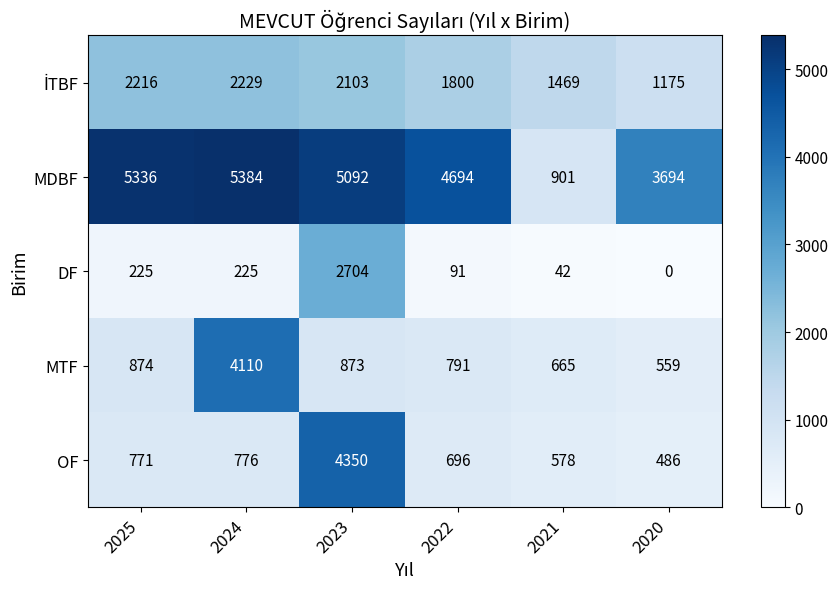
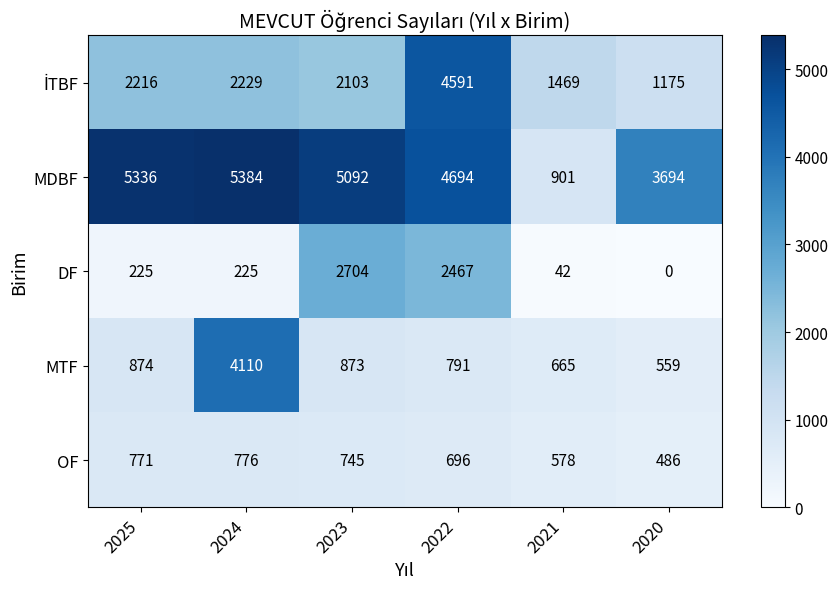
İTBF, 2022: 1800 -> 4591
DF, 2022: 91 -> 2467
OF, 2023: 4350 -> 745
